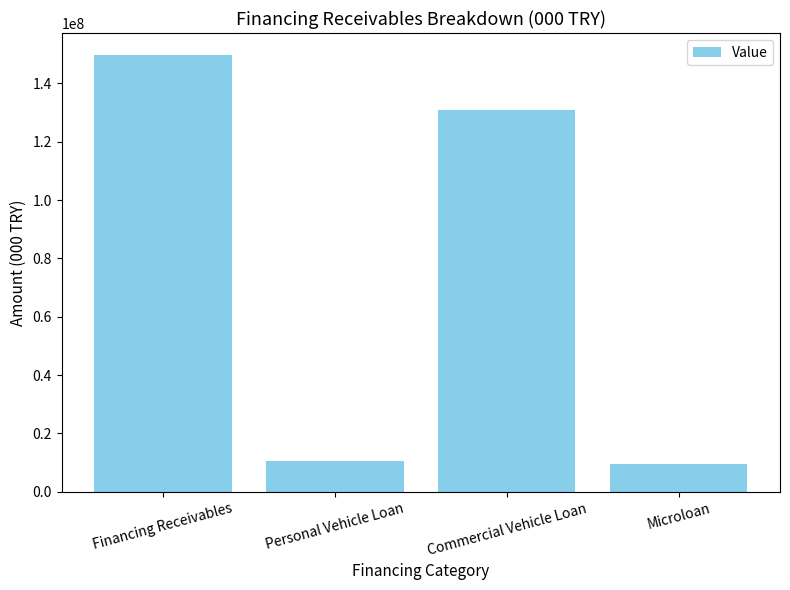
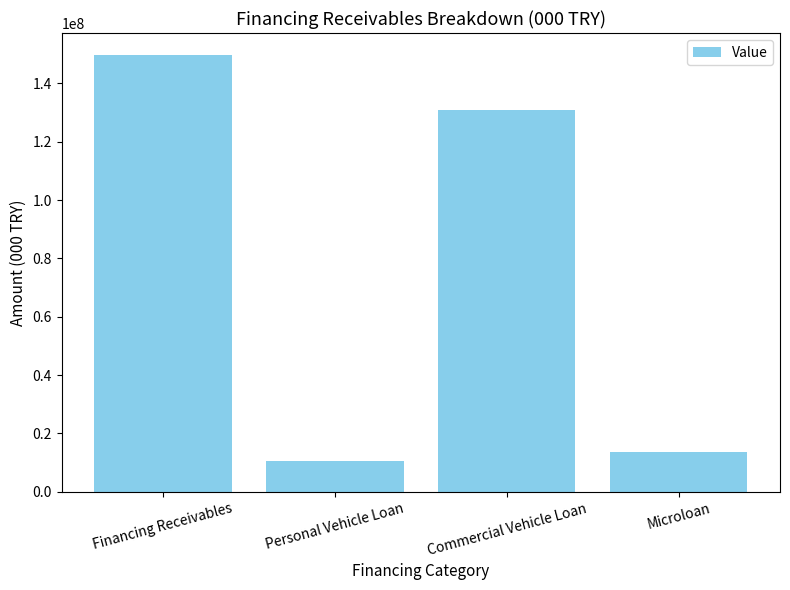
Microloan: 10000000 -> 14000000
